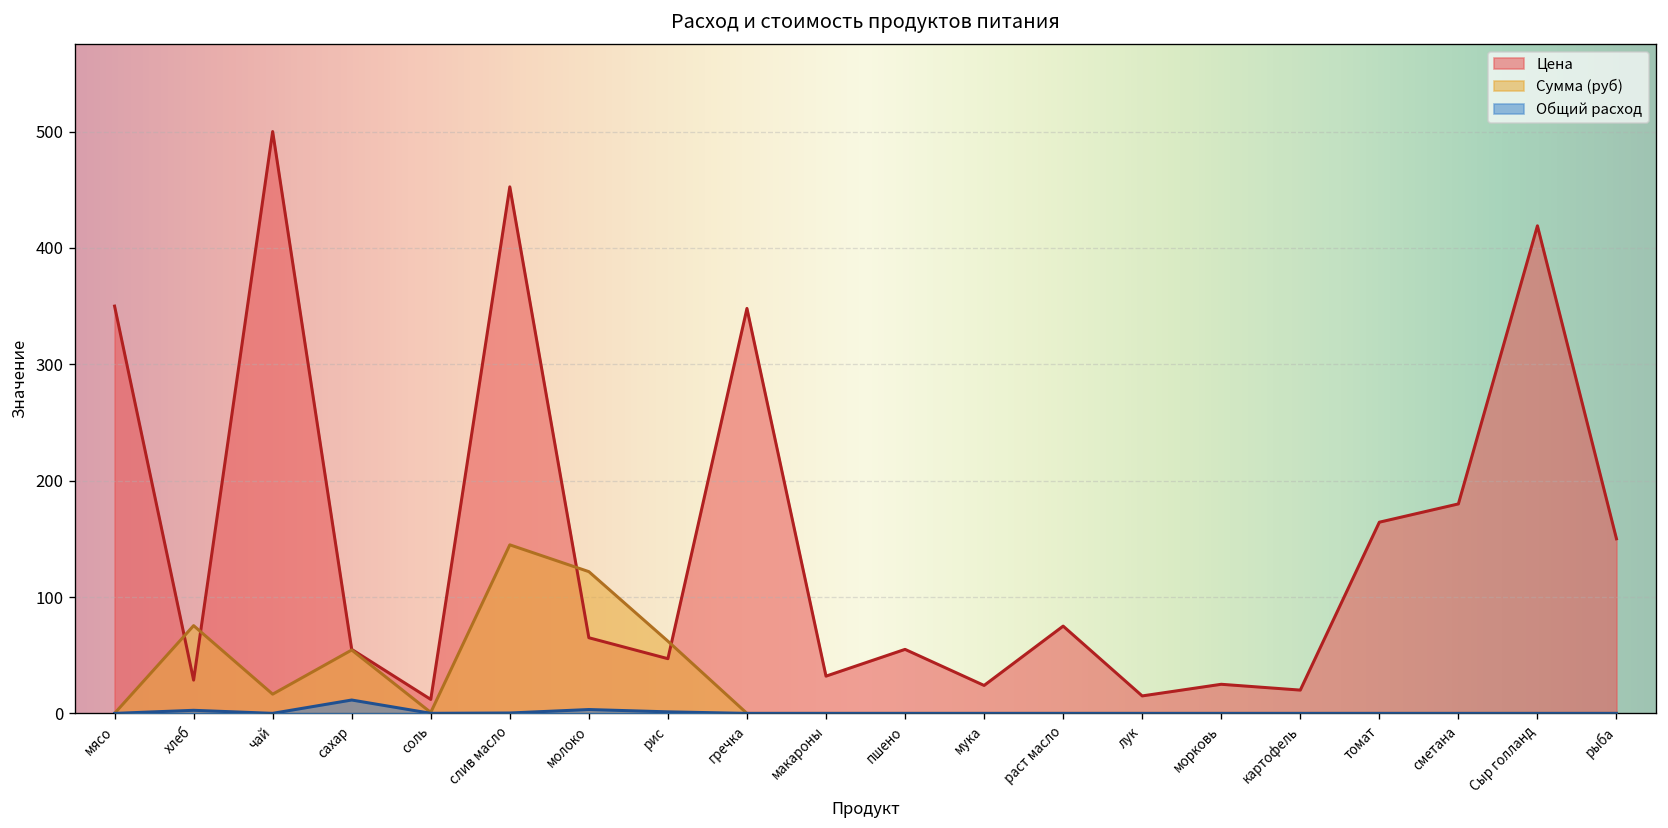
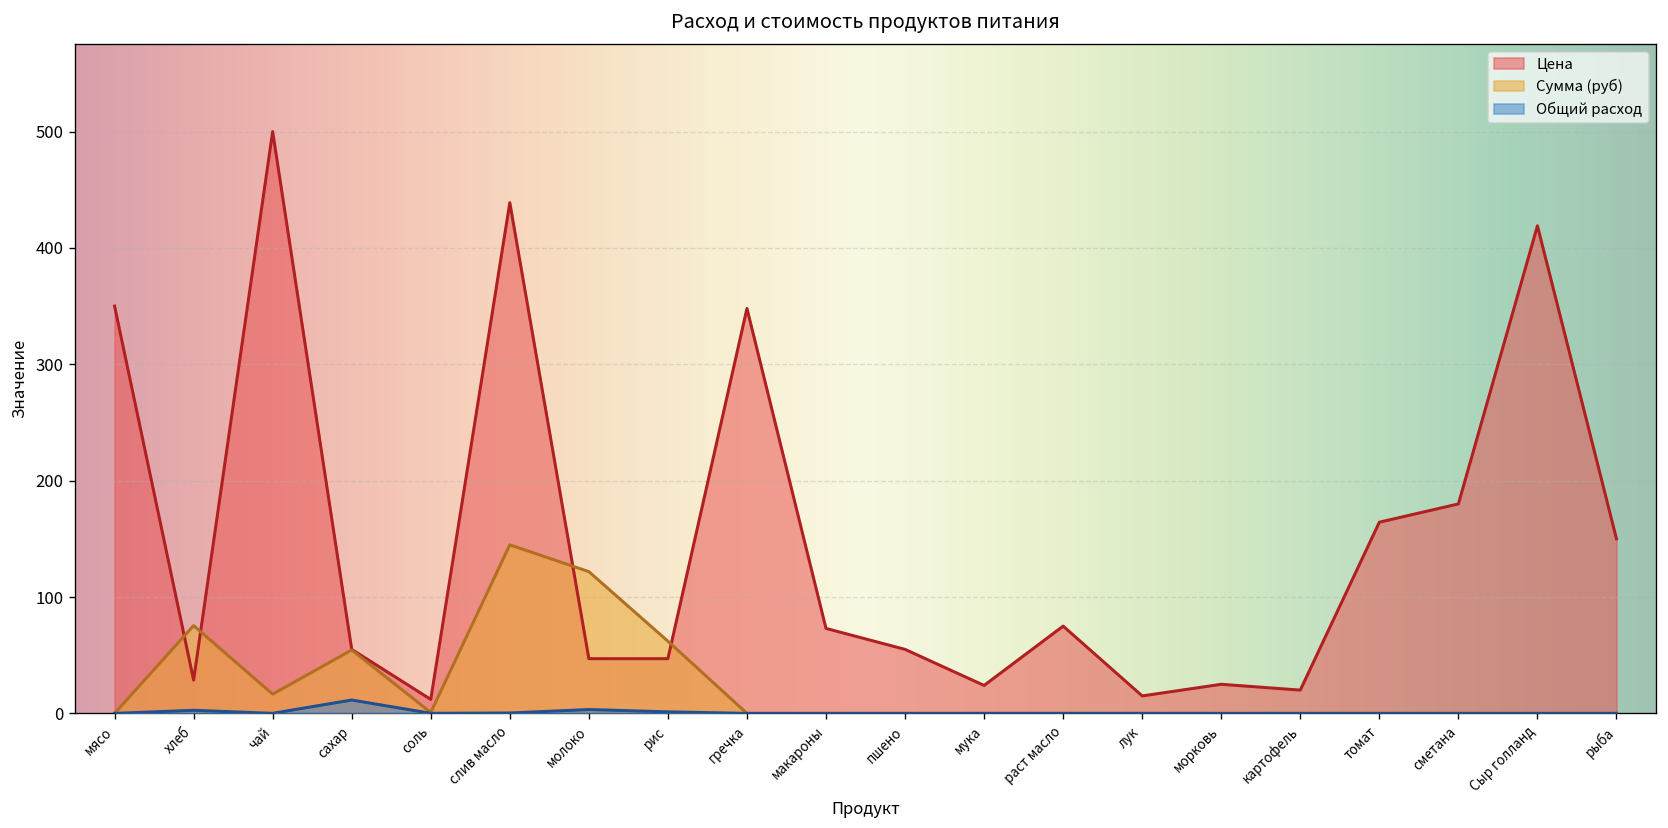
Цена, слив масло: 450 -> 440
Цена, молоко: 70 -> 50
Цена, макароны: 30 -> 70
